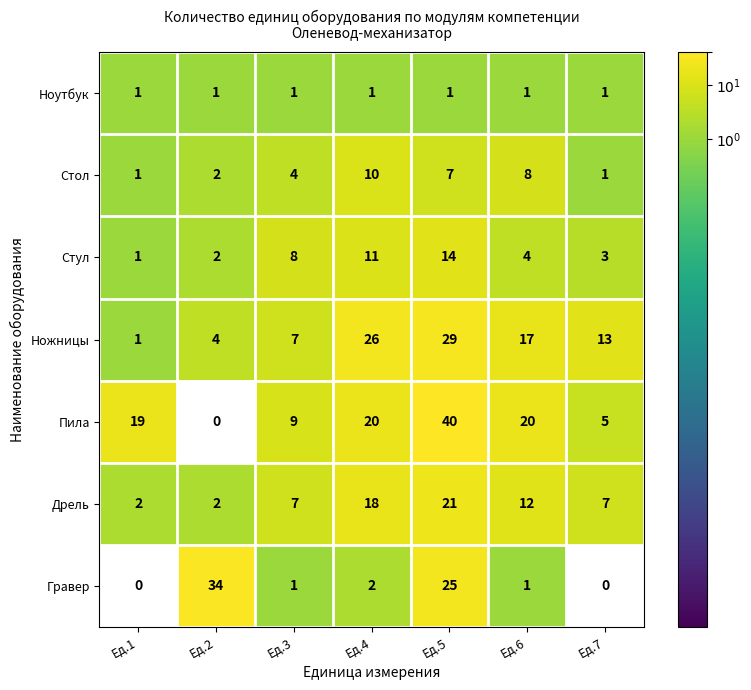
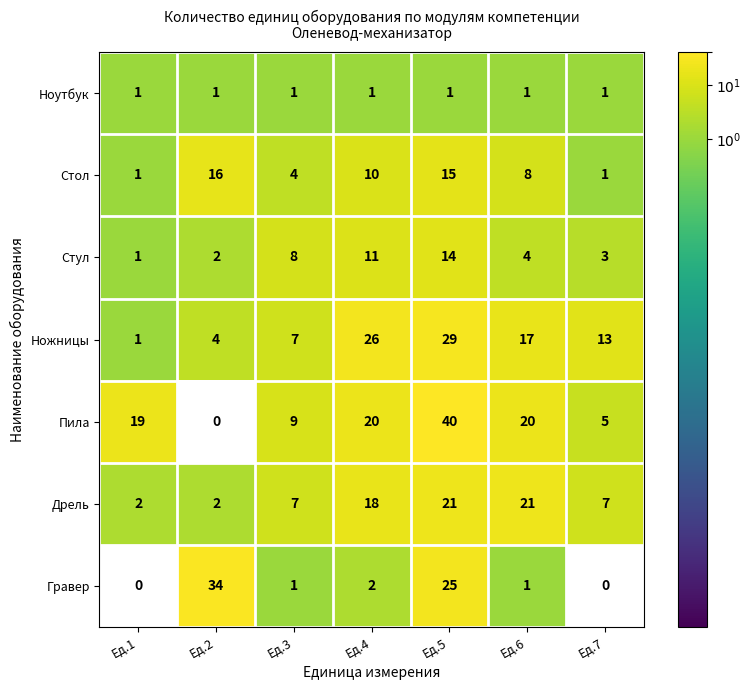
Стол, Ед.2: 2 -> 16
Стол, Ед.5: 7 -> 15
Дрель, Ед.6: 12 -> 21
